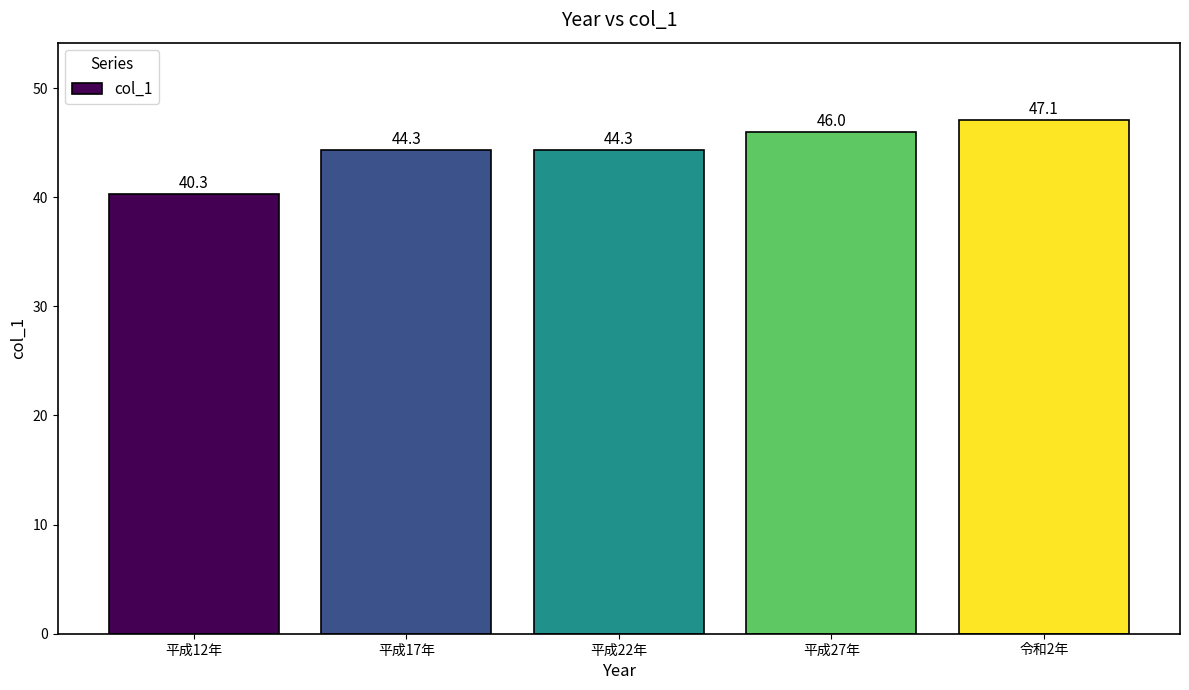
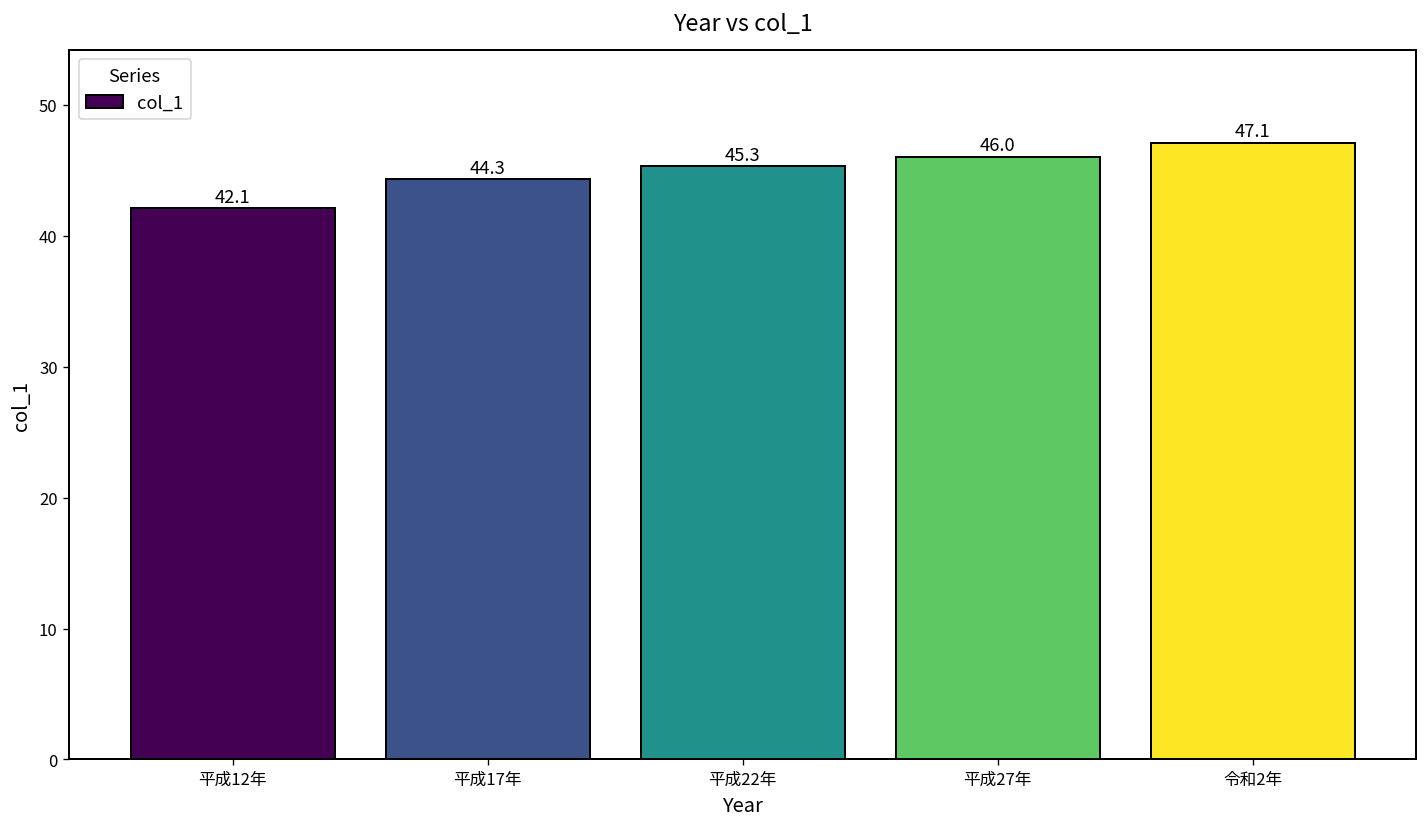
平成12年: 40.3 -> 42.1
平成22年: 44.3 -> 45.3
